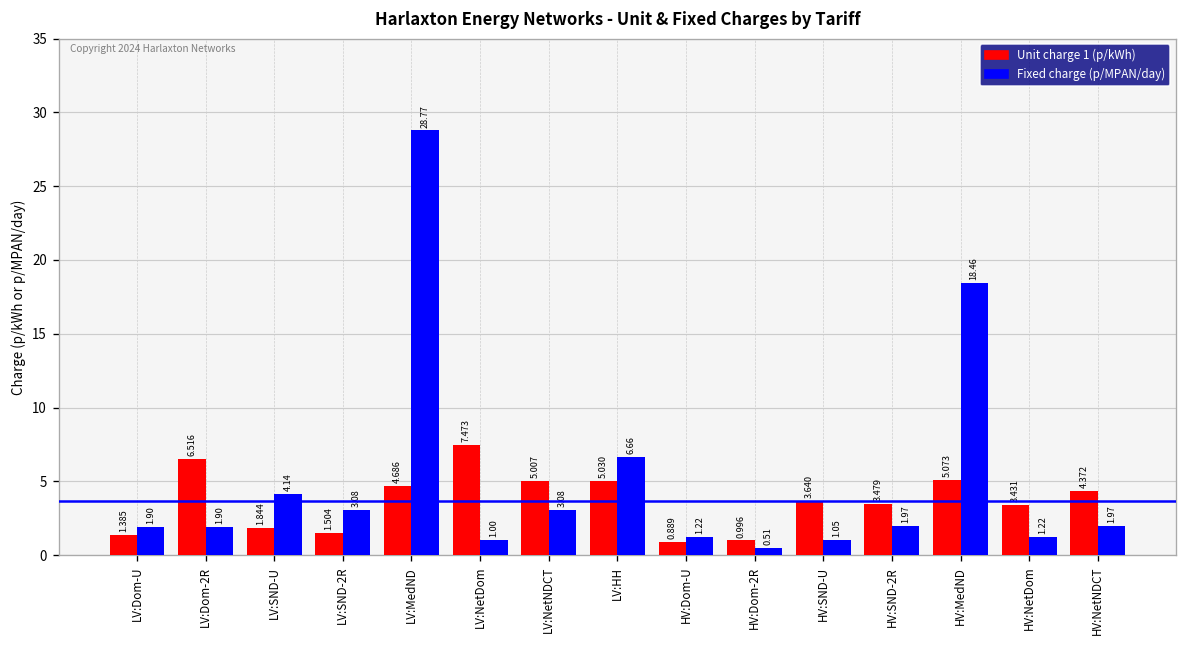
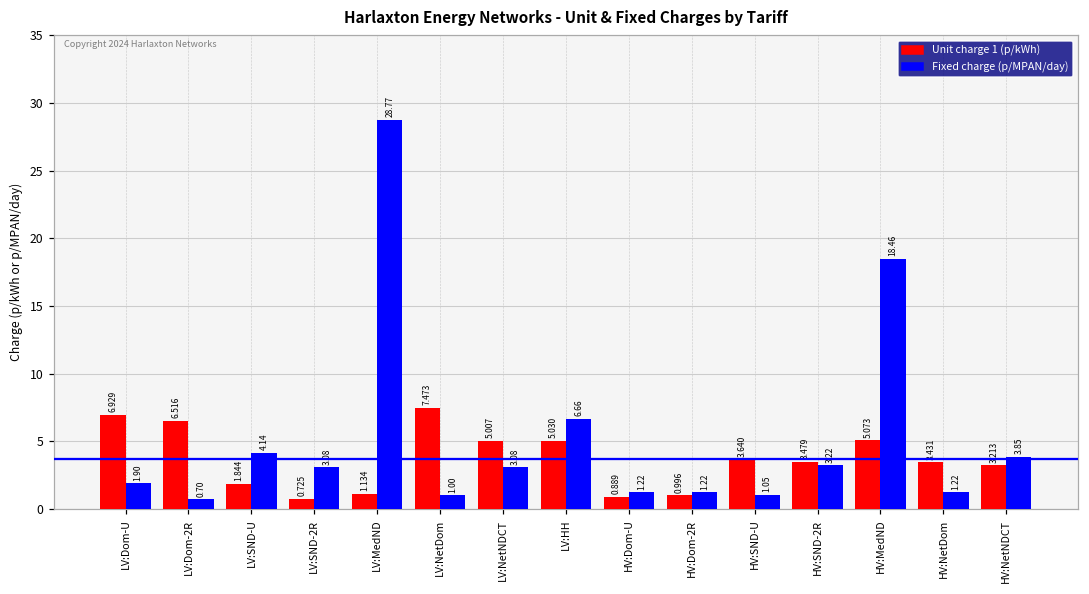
Unit charge 1 (p/kWh), LV:Dom-U: 1.385 -> 6.929
Fixed charge (p/MPAN/day), LV:Dom-2R: 1.90 -> 0.70
Unit charge 1 (p/kWh), LV:SND-2R: 1.504 -> 0.725
Unit charge 1 (p/kWh), LV:MedND: 4.686 -> 1.134
Fixed charge (p/MPAN/day), HV:Dom-2R: 0.51 -> 1.22
Fixed charge (p/MPAN/day), HV:SND-2R: 1.97 -> 3.22
Unit charge 1 (p/kWh), HV:NetNDCT: 4.372 -> 3.213
Fixed charge (p/MPAN/day), HV:NetNDCT: 1.97 -> 3.85
